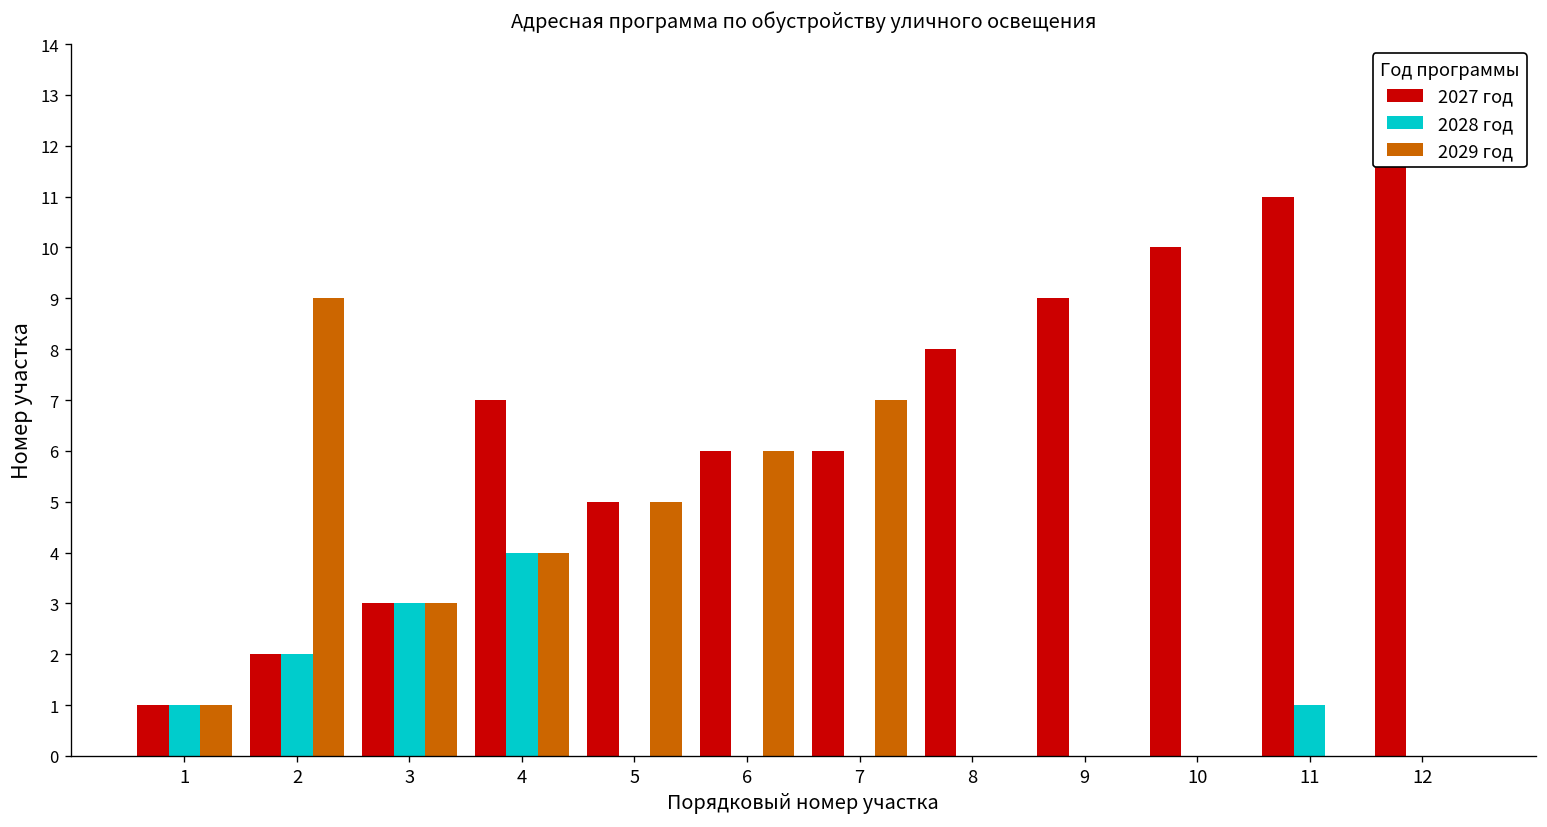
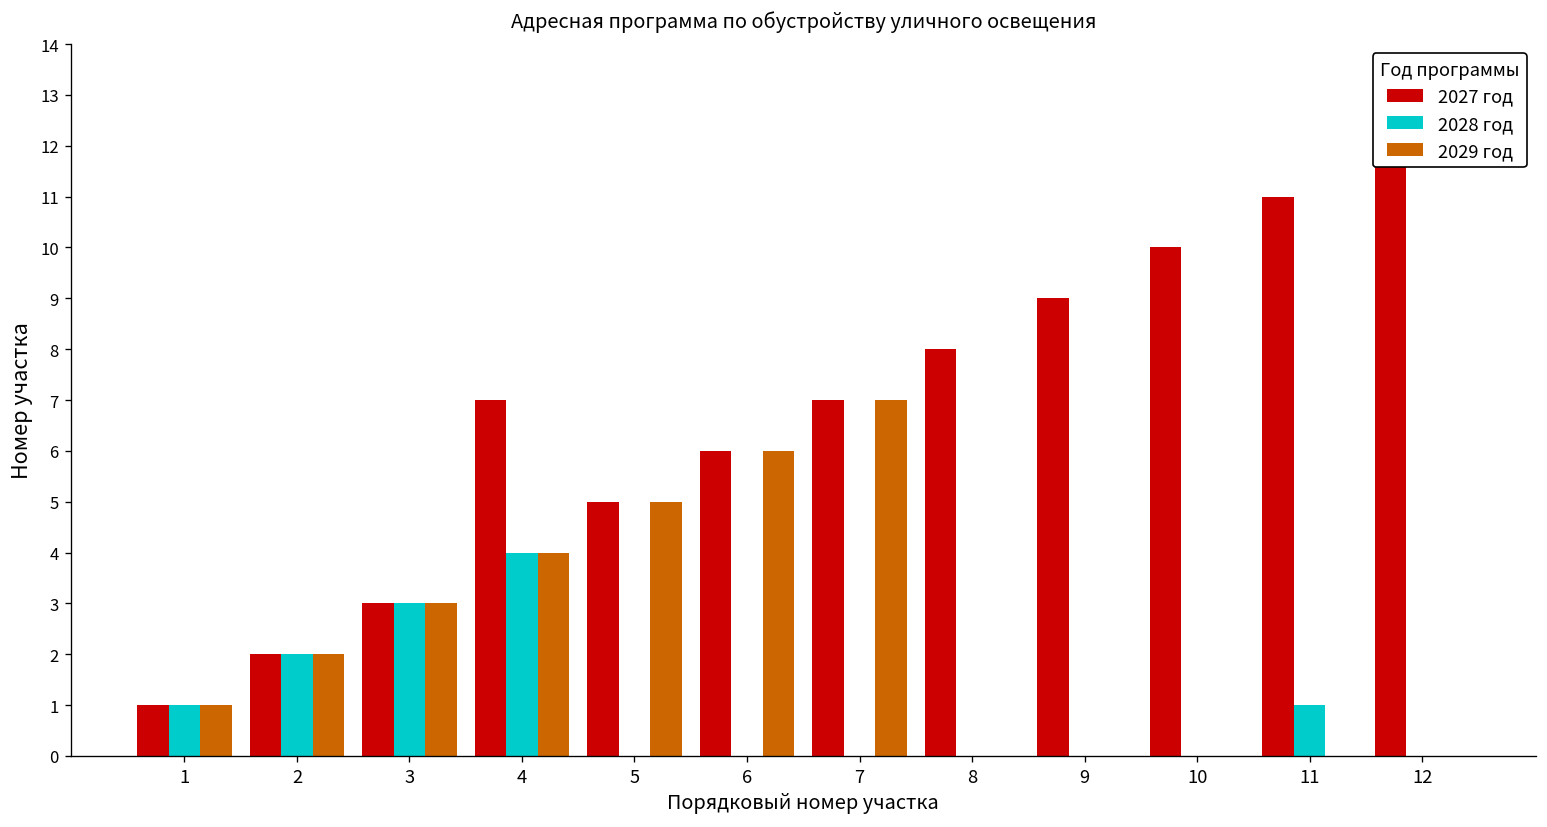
2029 год, 2: 9 -> 2
2027 год, 7: 6 -> 7
